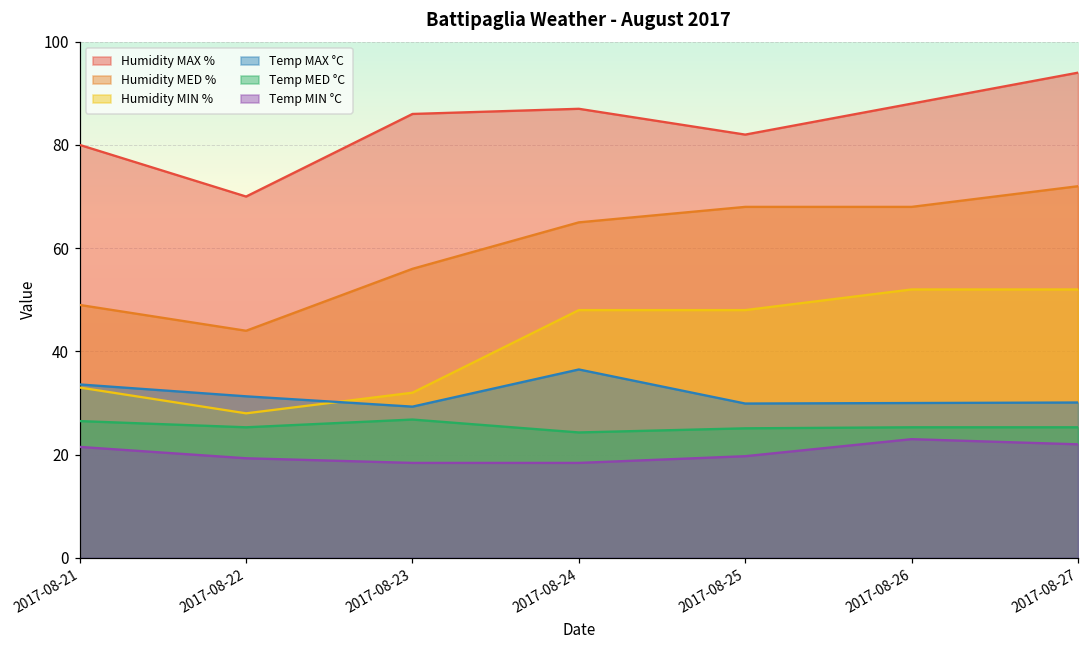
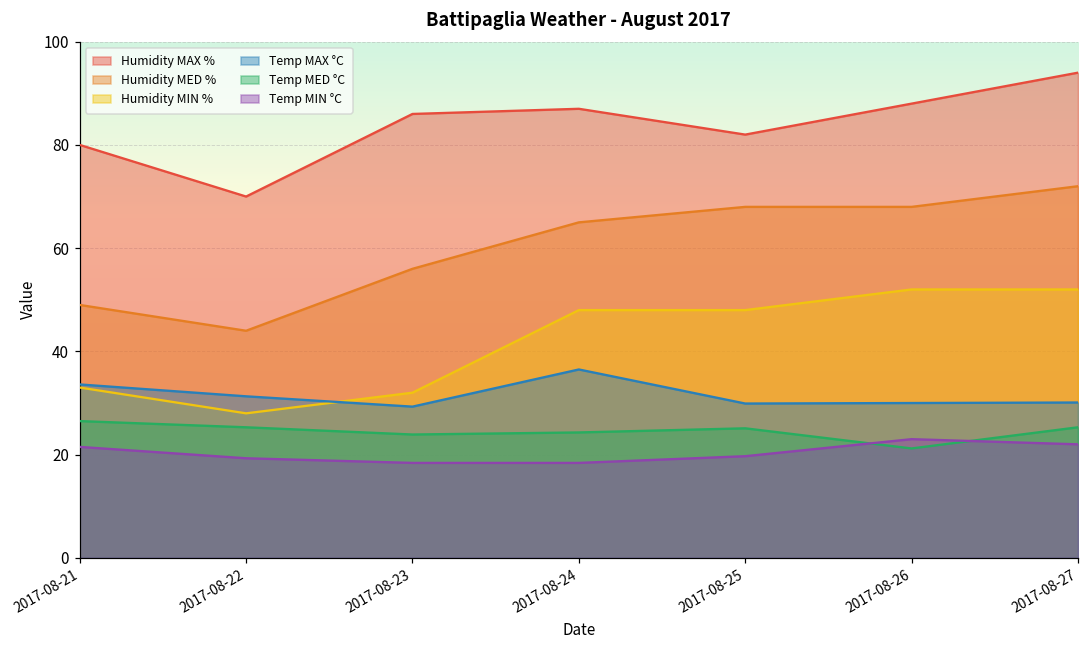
Temp MED °C, 2017-08-23: 27 -> 24
Temp MED °C, 2017-08-26: 25 -> 21
